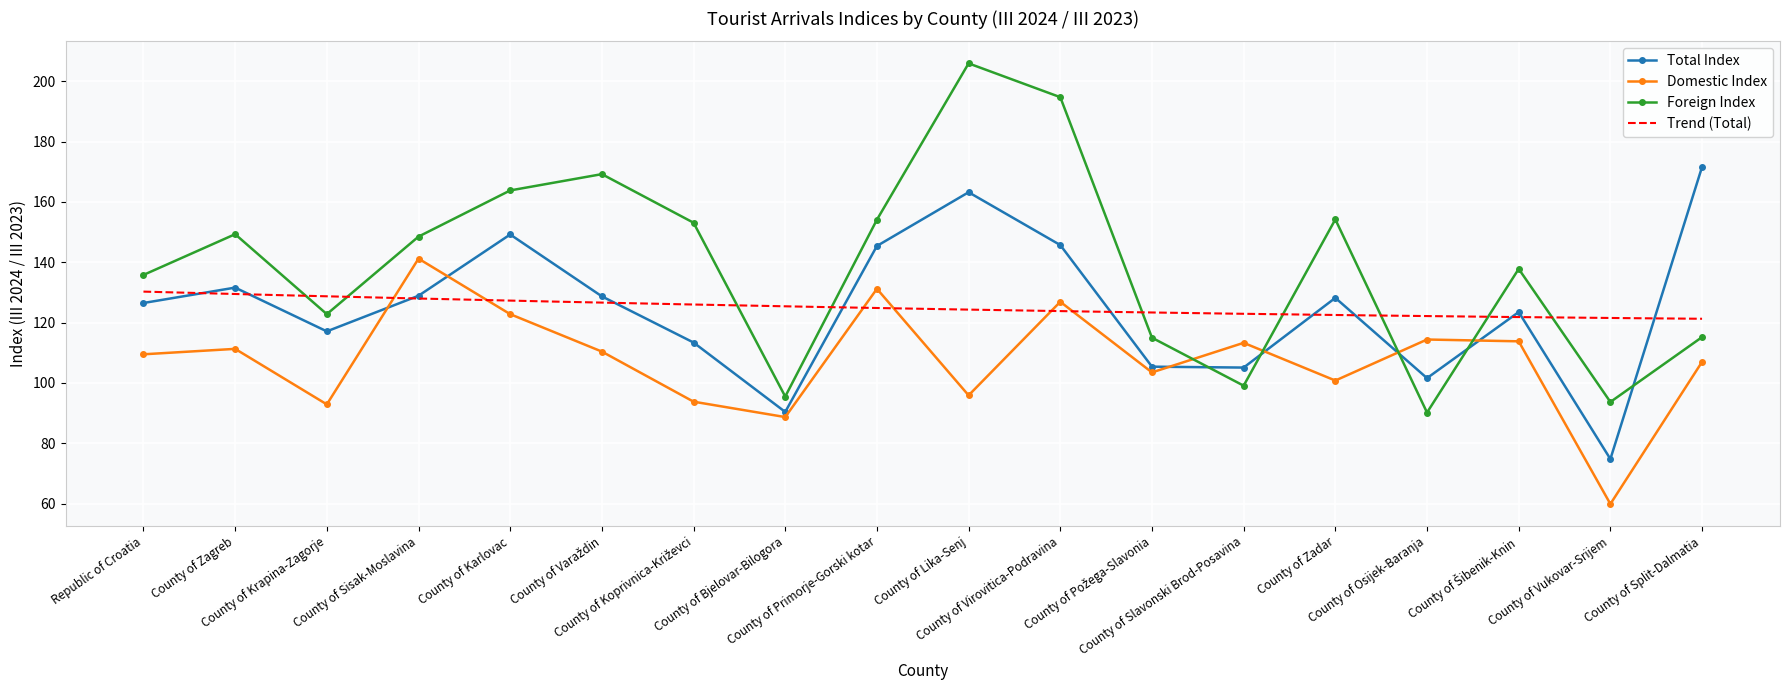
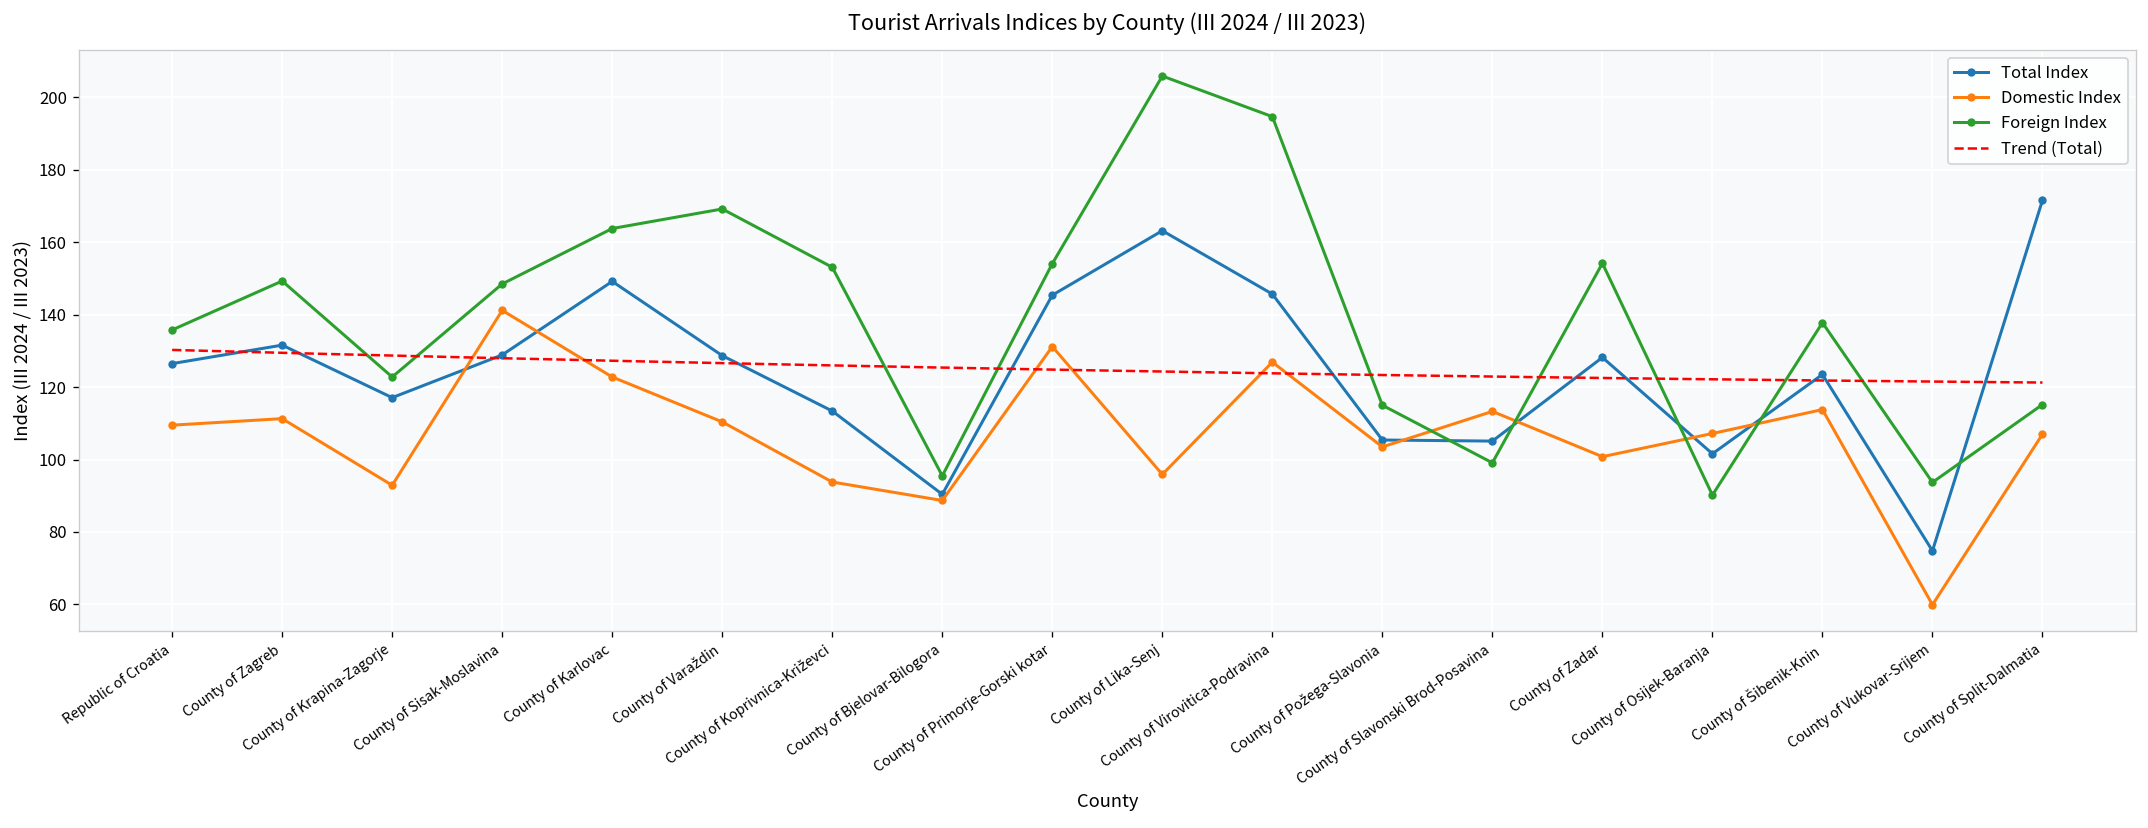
Domestic Index, County of Osijek-Baranja: 114 -> 107
